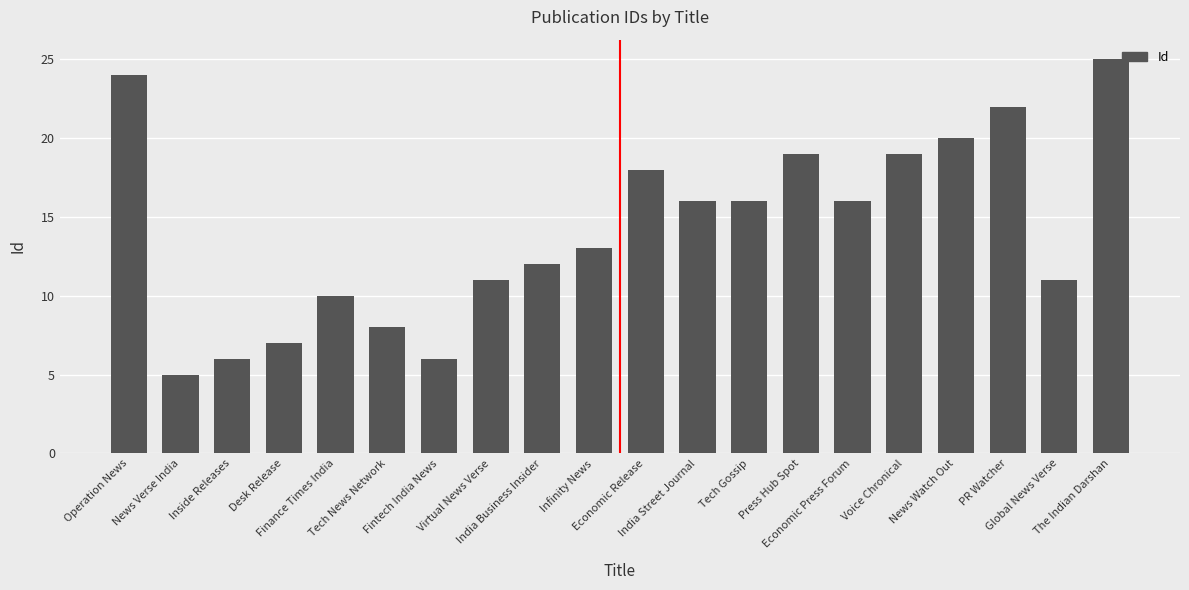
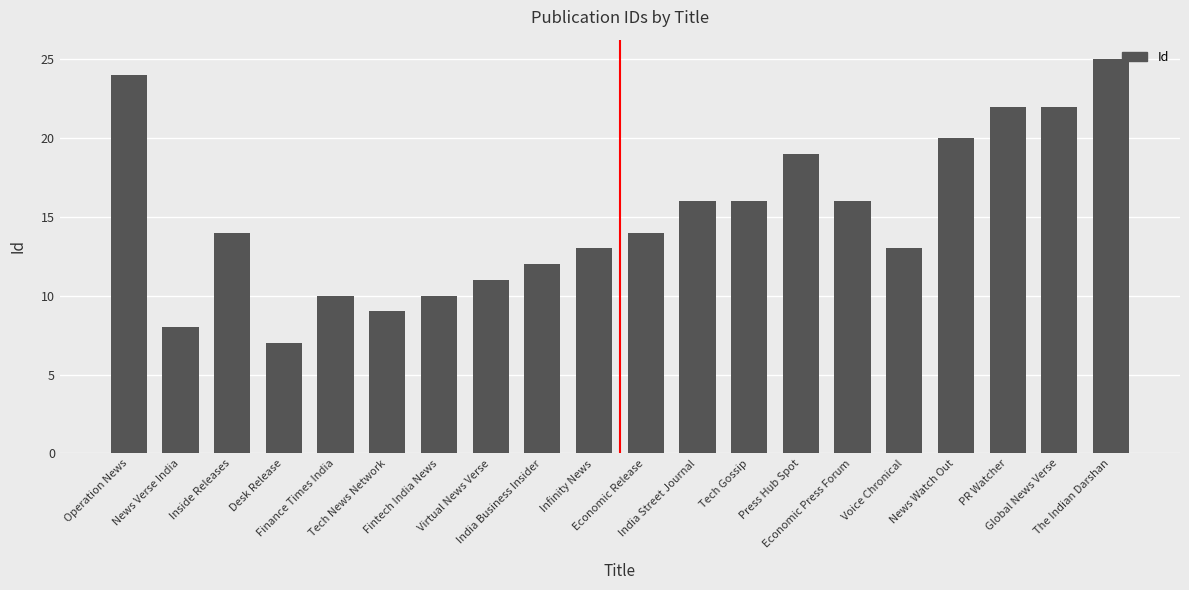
News Verse India: 5 -> 8
Inside Releases: 6 -> 14
Tech News Network: 8 -> 9
Fintech India News: 6 -> 10
Economic Release: 18 -> 14
Voice Chronical: 19 -> 13
Global News Verse: 11 -> 22
